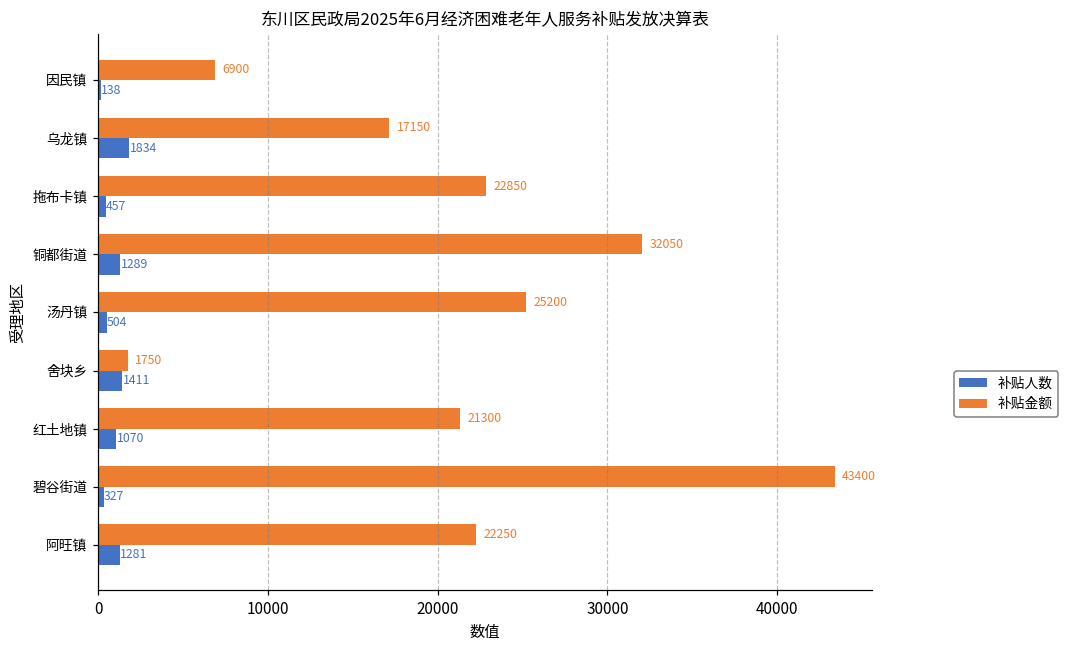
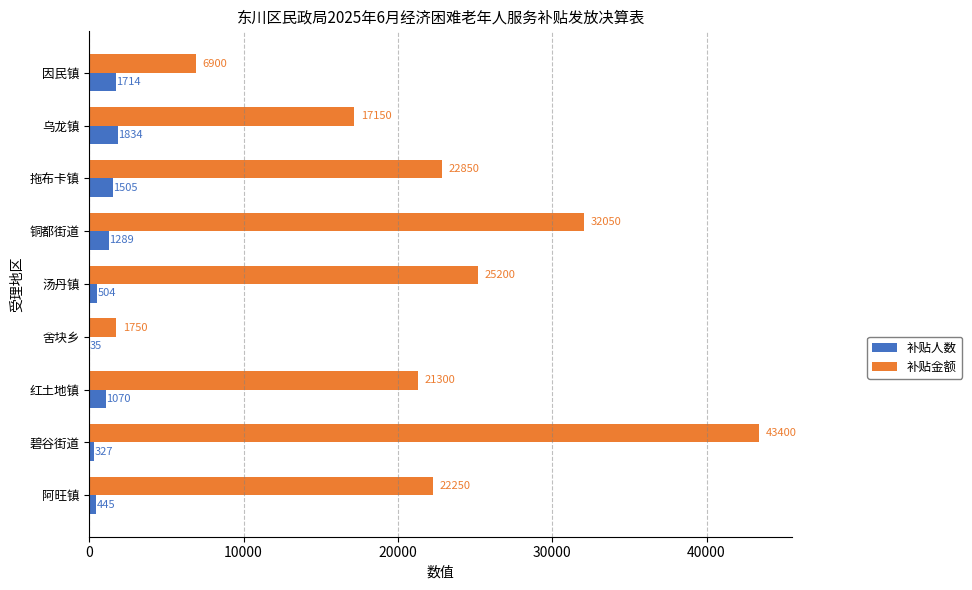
补贴人数, 因民镇: 138 -> 1714
补贴人数, 拖布卡镇: 457 -> 1505
补贴人数, 舍块乡: 1411 -> 35
补贴人数, 阿旺镇: 1281 -> 445
